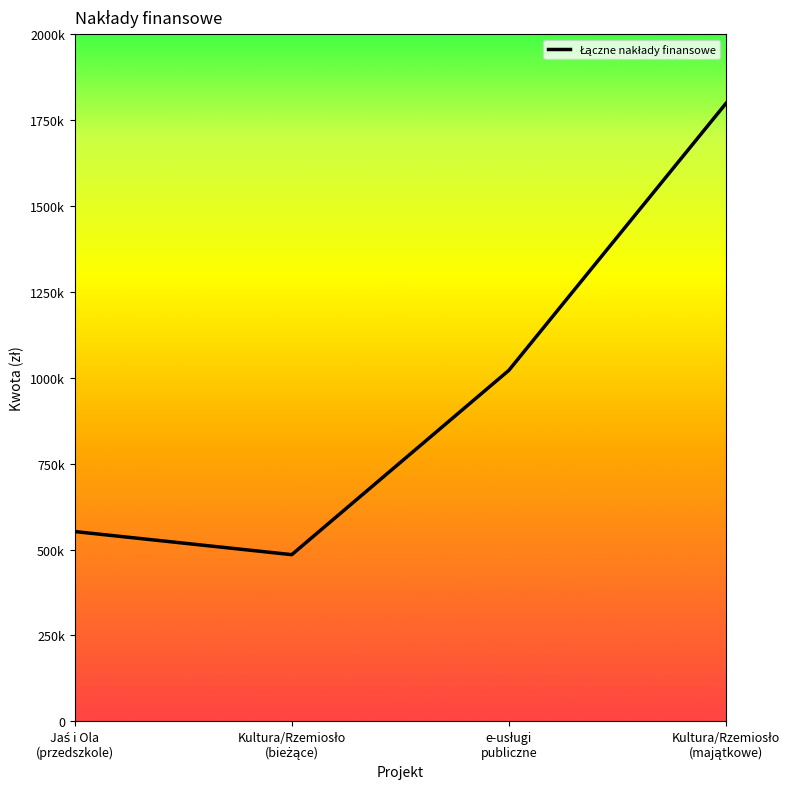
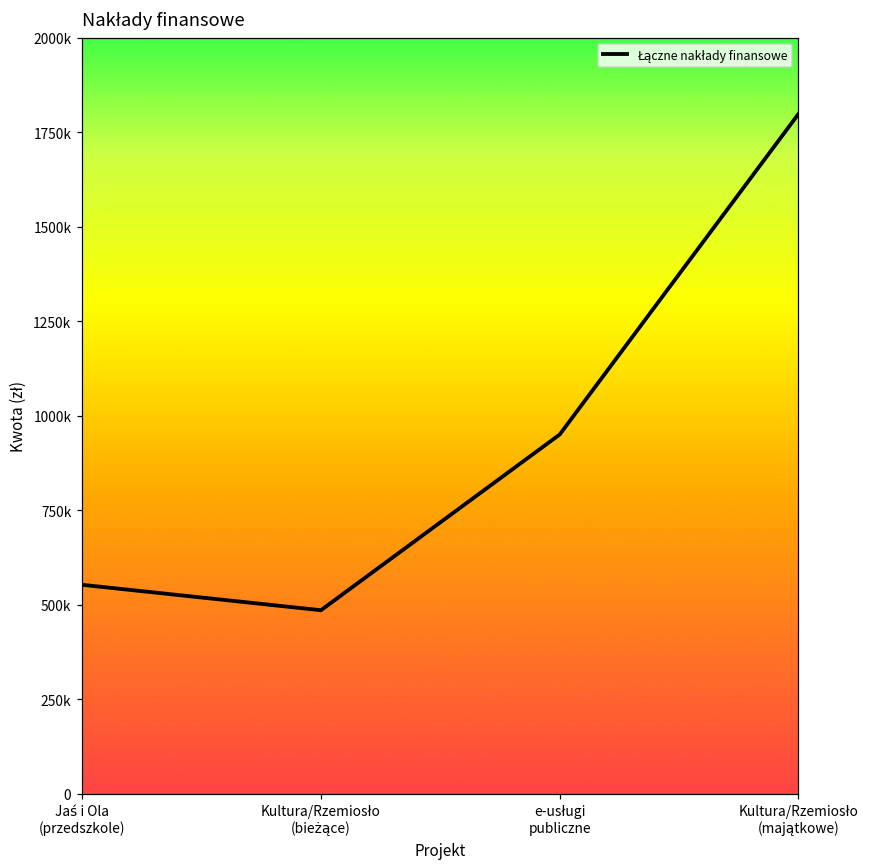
e-usługi publiczne: 1020000 -> 950000
